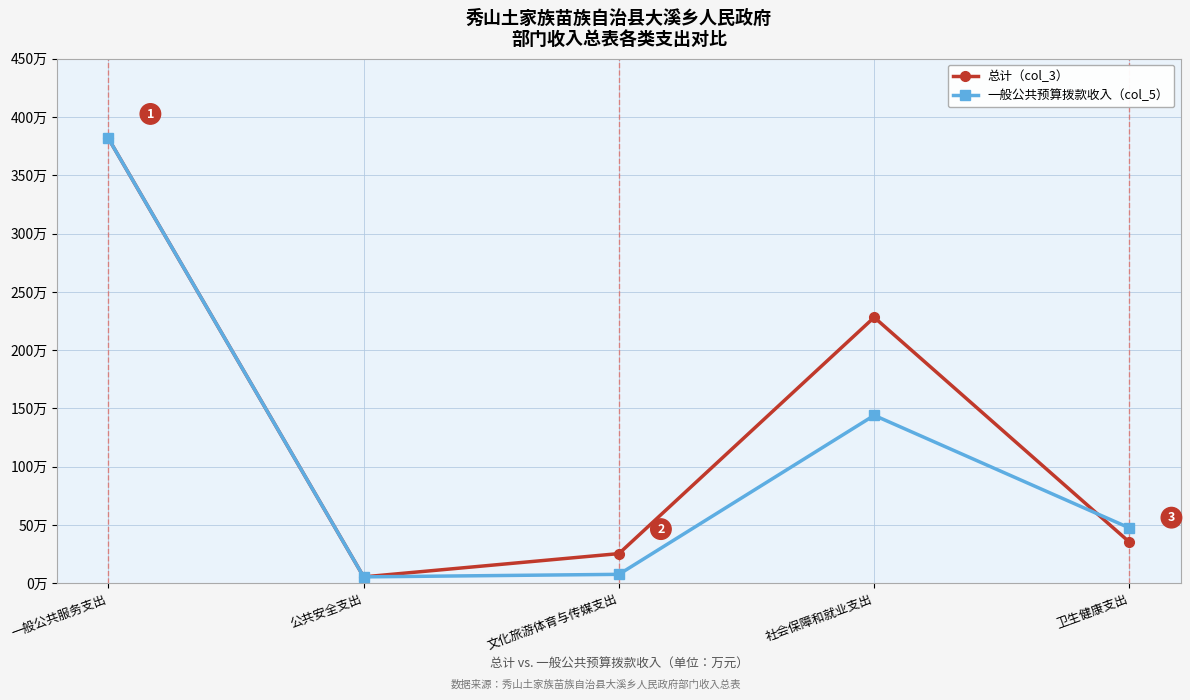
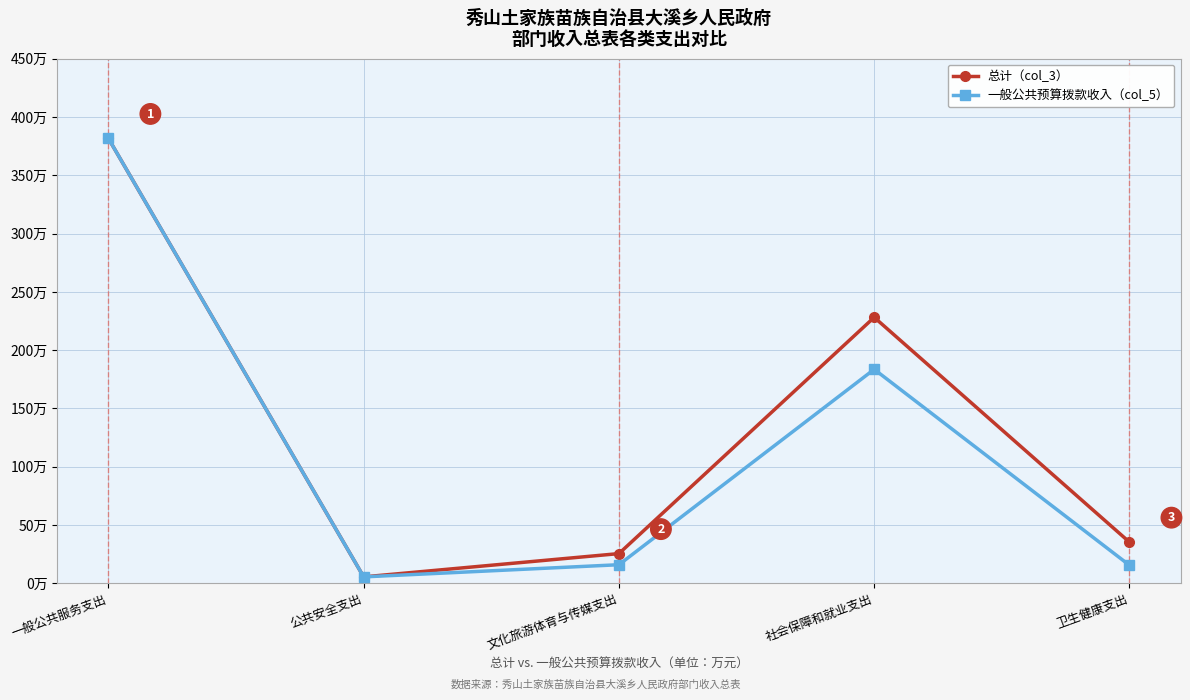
一般公共预算拨款收入（col_5）, 文化旅游体育与传媒支出: 8万 -> 16万
一般公共预算拨款收入（col_5）, 社会保障和就业支出: 144万 -> 184万
一般公共预算拨款收入（col_5）, 卫生健康支出: 47万 -> 15万
